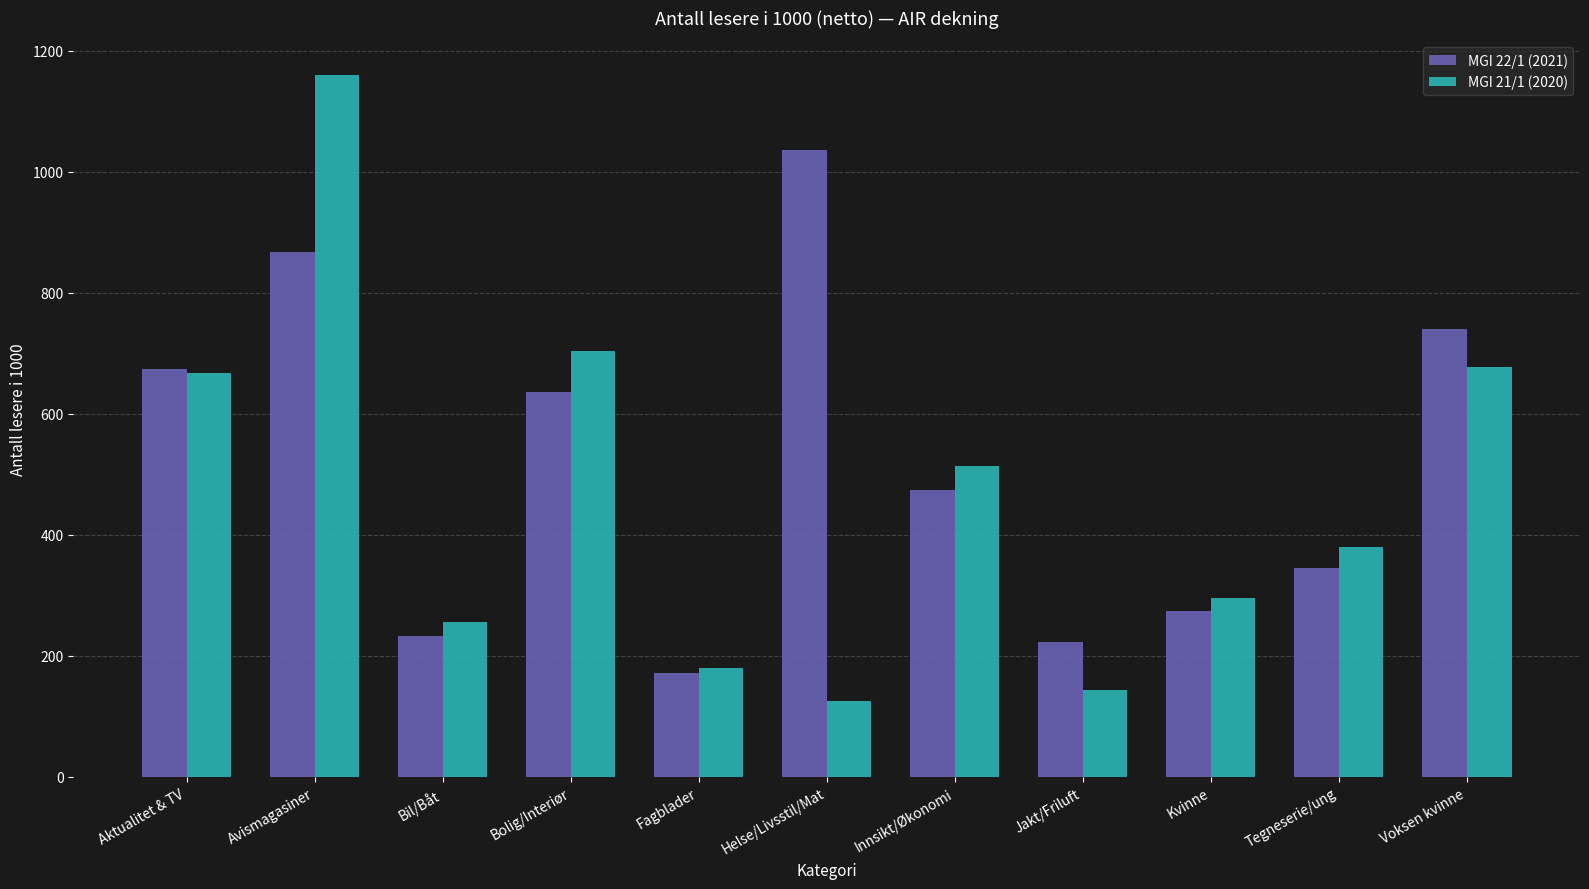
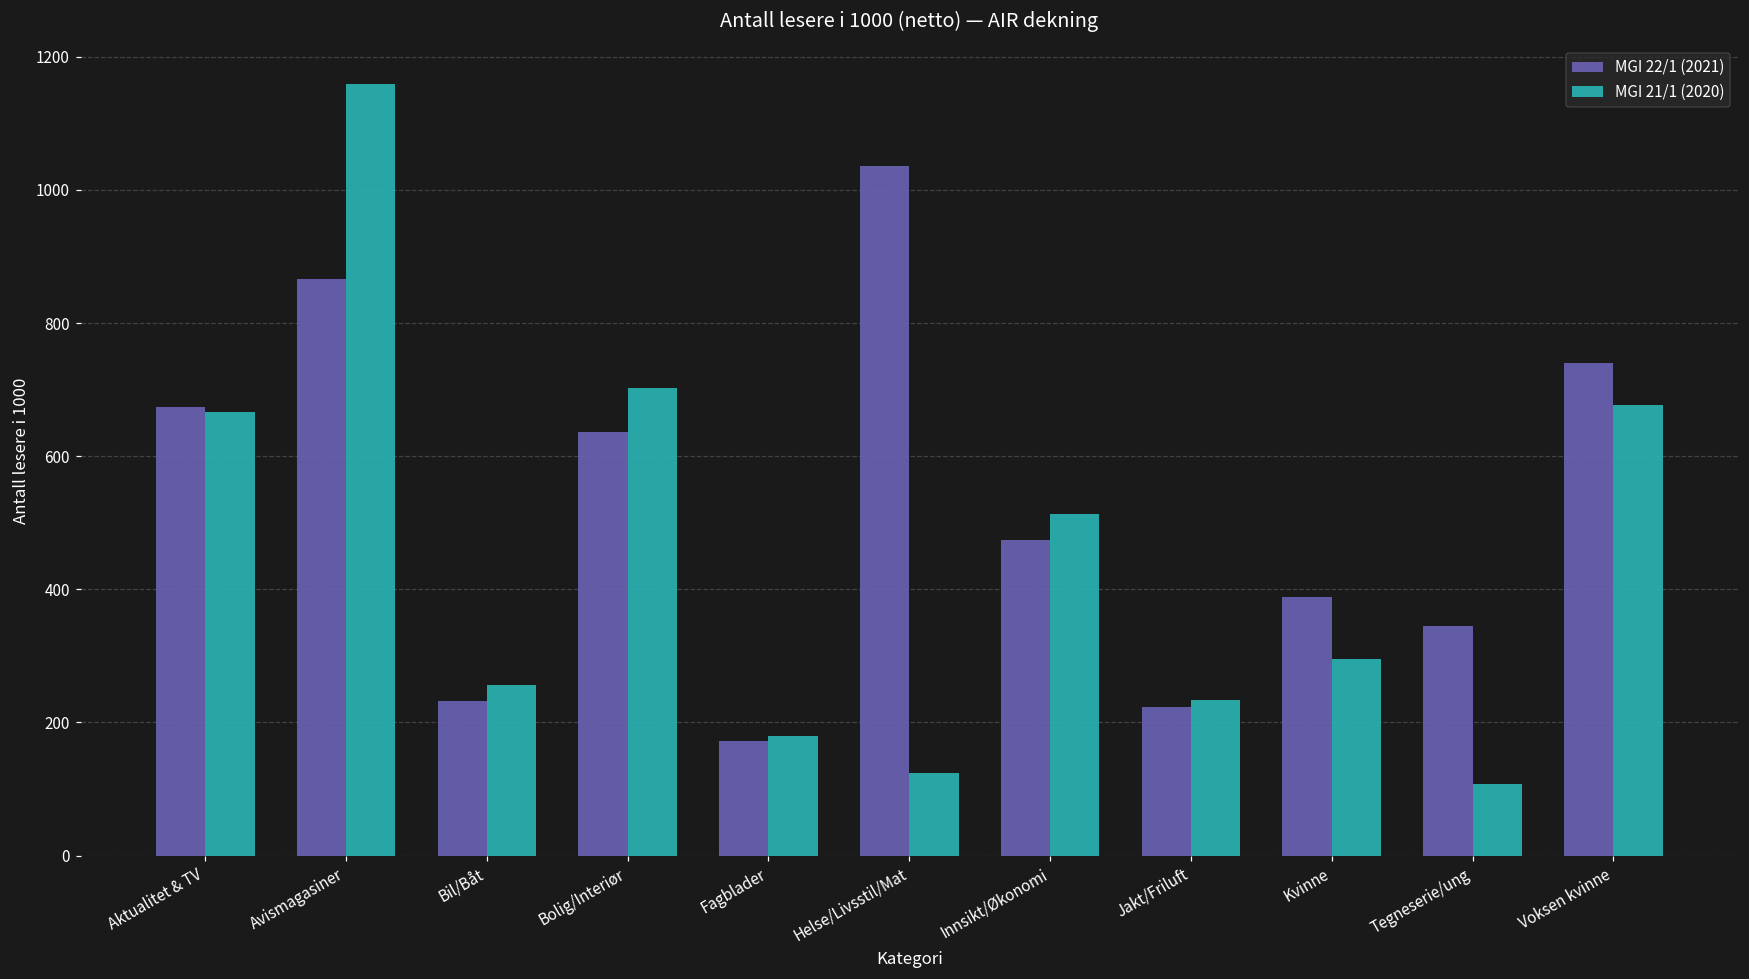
MGI 21/1 (2020), Jakt/Friluft: 140 -> 230
MGI 22/1 (2021), Kvinne: 270 -> 390
MGI 21/1 (2020), Tegneserie/ung: 380 -> 110
